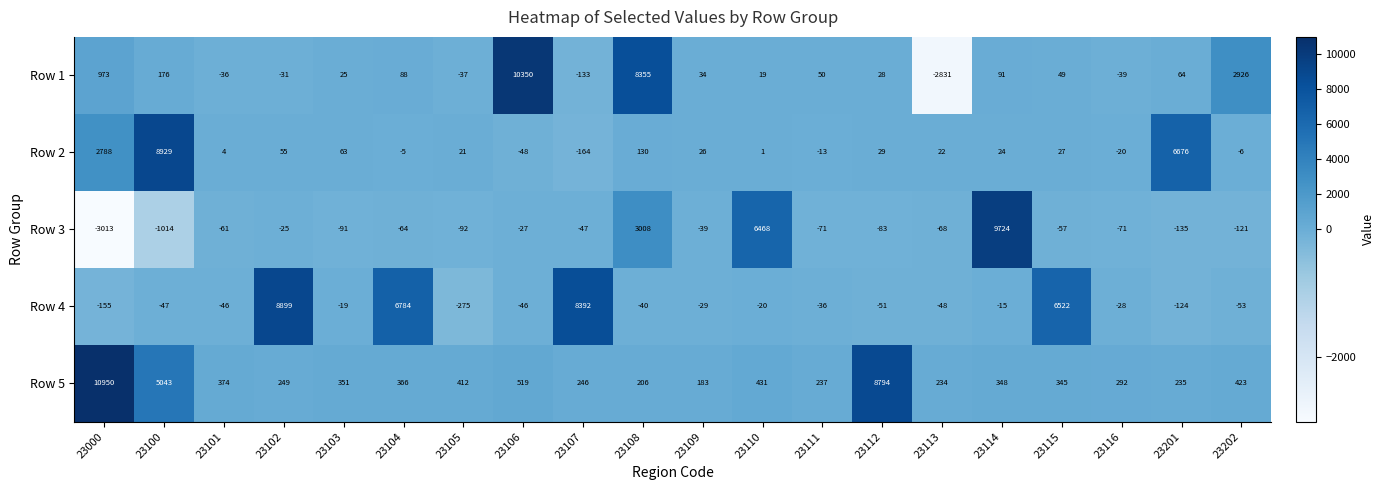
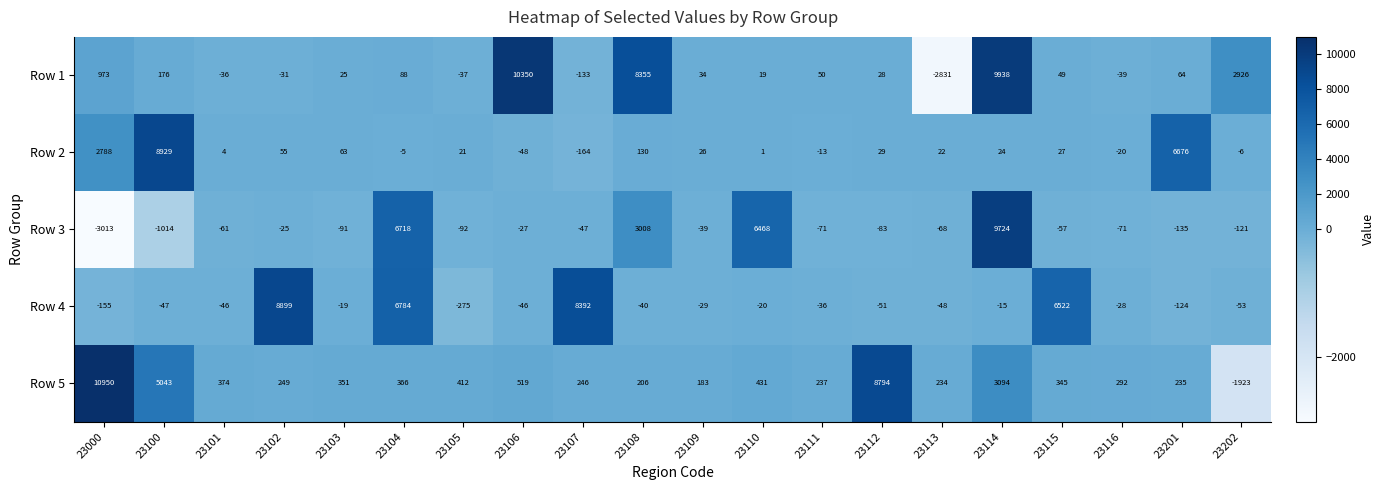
Row 1, 23114: 91 -> 9938
Row 3, 23104: -64 -> 6718
Row 5, 23114: 348 -> 3094
Row 5, 23202: 423 -> -1923
